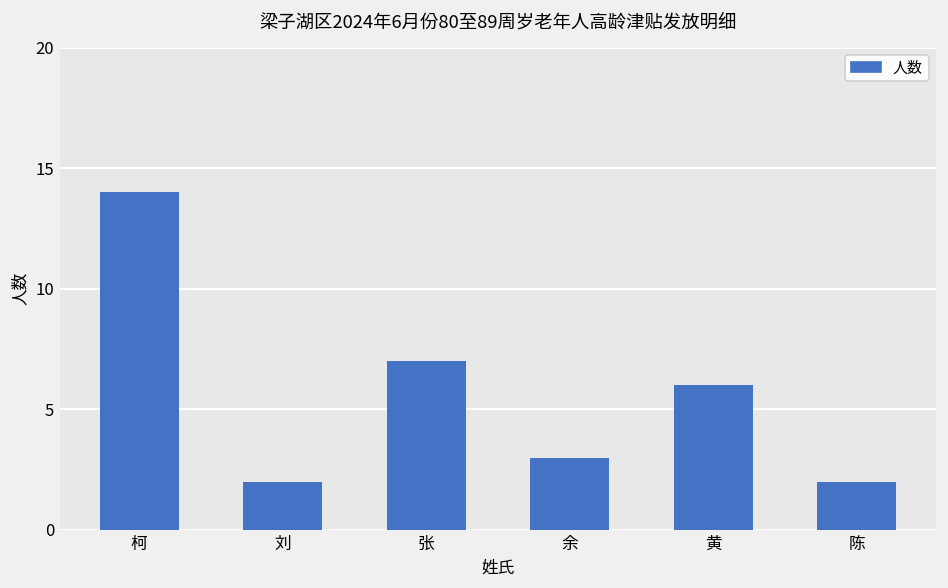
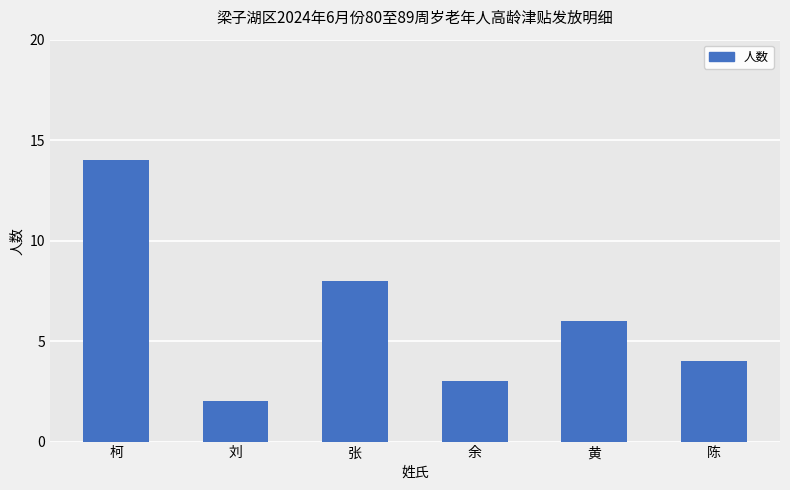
张: 7 -> 8
陈: 2 -> 4
